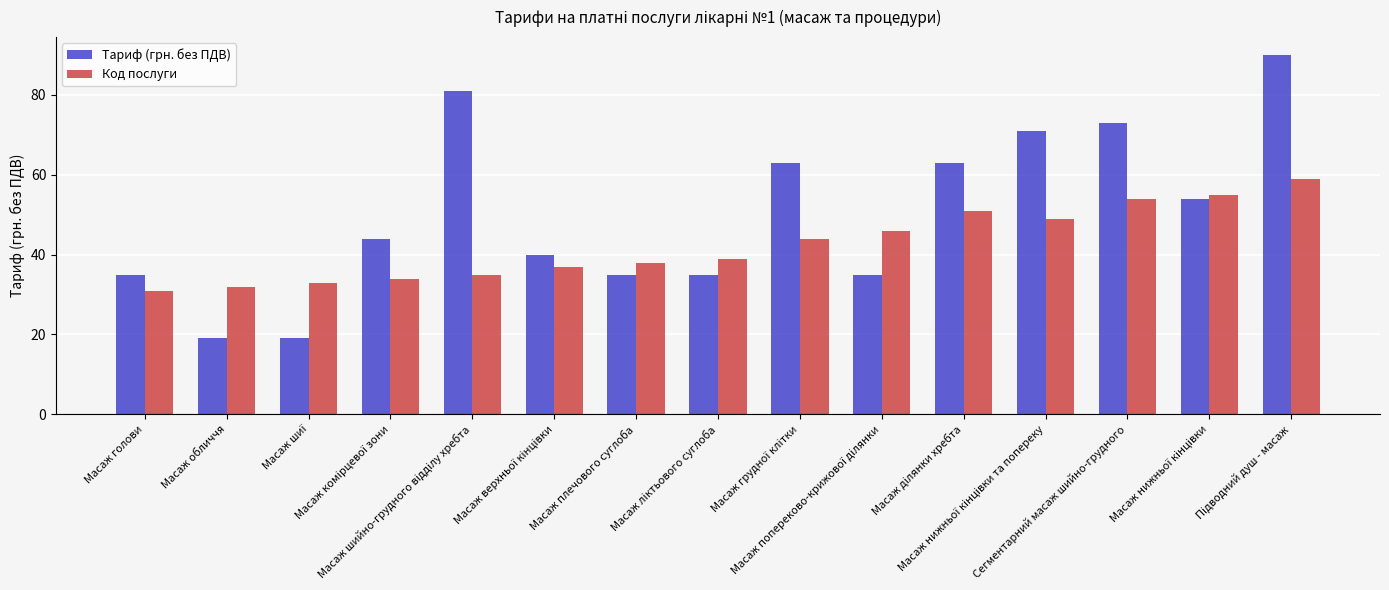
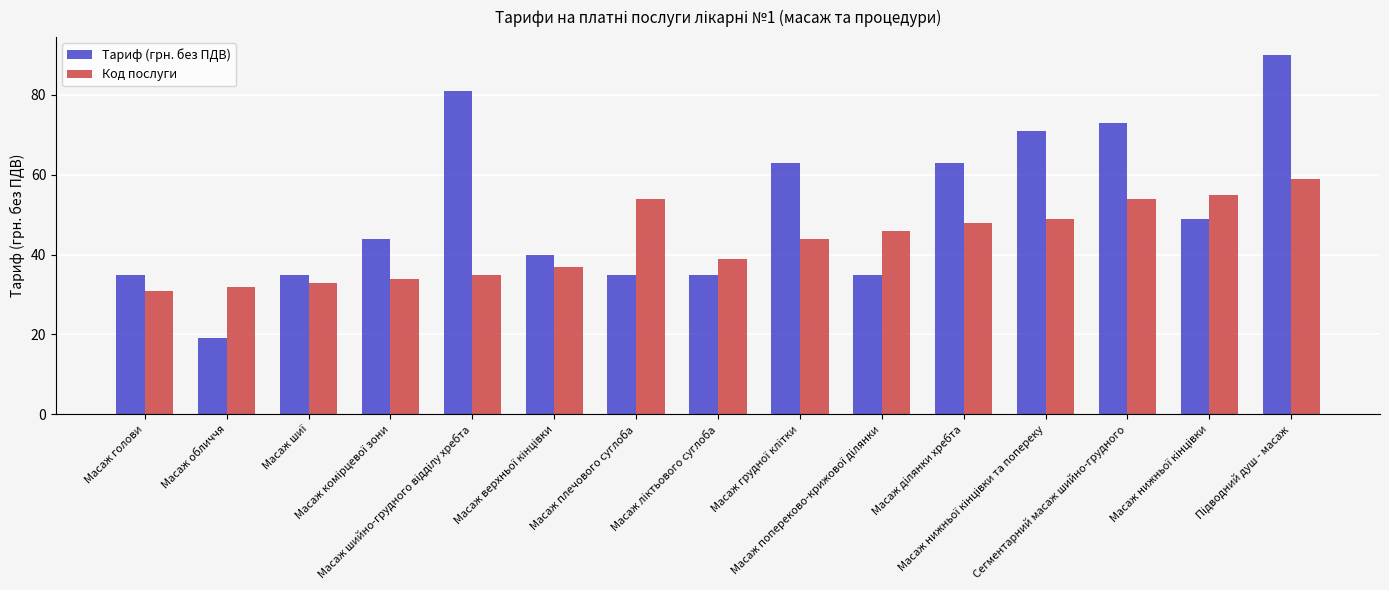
Тариф (грн. без ПДВ), Масаж шиї: 19 -> 35
Код послуги, Масаж плечового суглоба: 38 -> 54
Код послуги, Масаж ділянки хребта: 51 -> 48
Тариф (грн. без ПДВ), Масаж нижньої кінцівки: 54 -> 49
